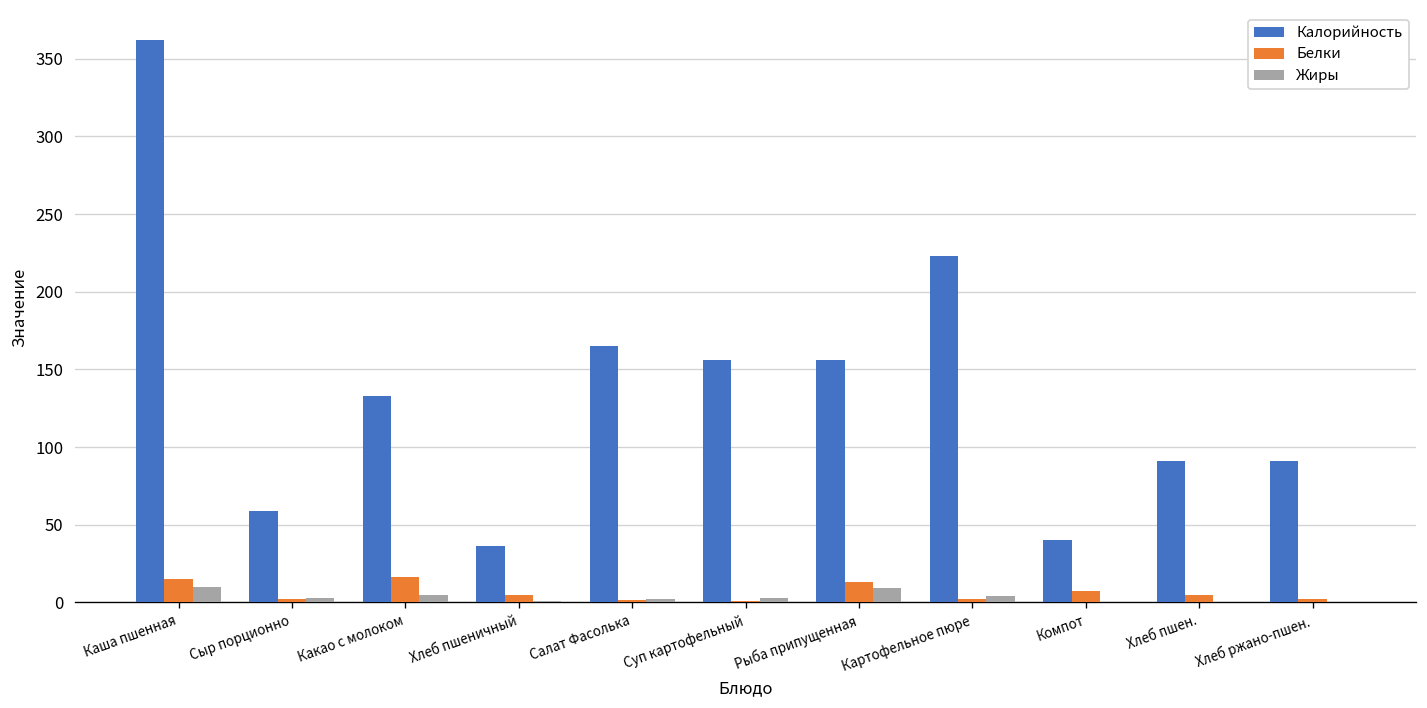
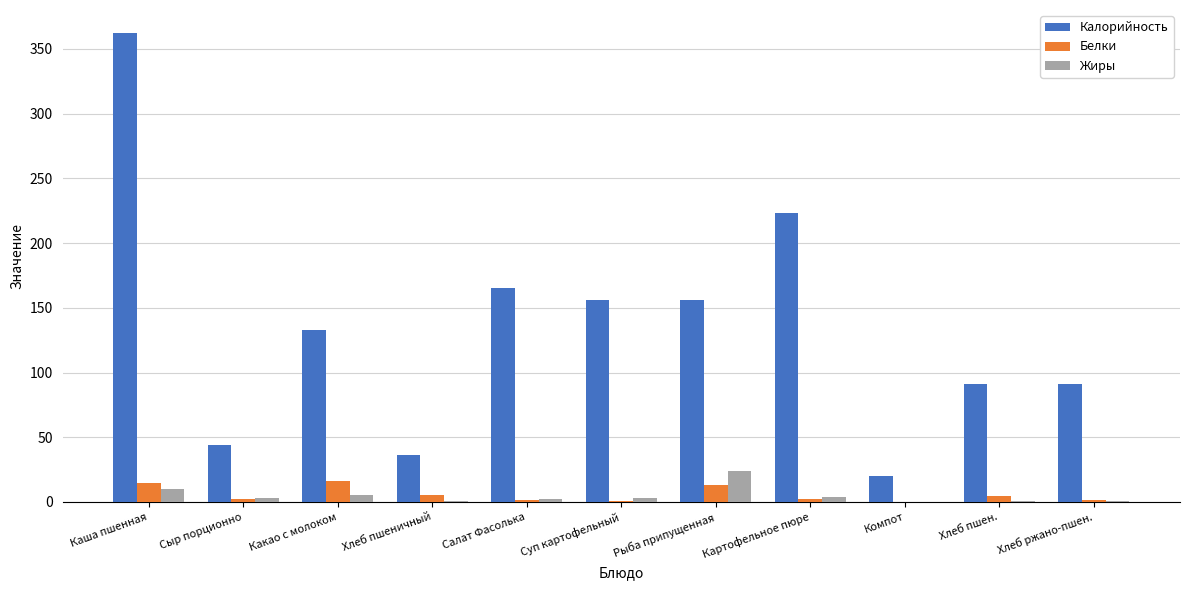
Калорийность, Сыр порционно: 59 -> 44
Жиры, Рыба припущенная: 9 -> 24
Калорийность, Компот: 40 -> 20
Белки, Компот: 7 -> 0
